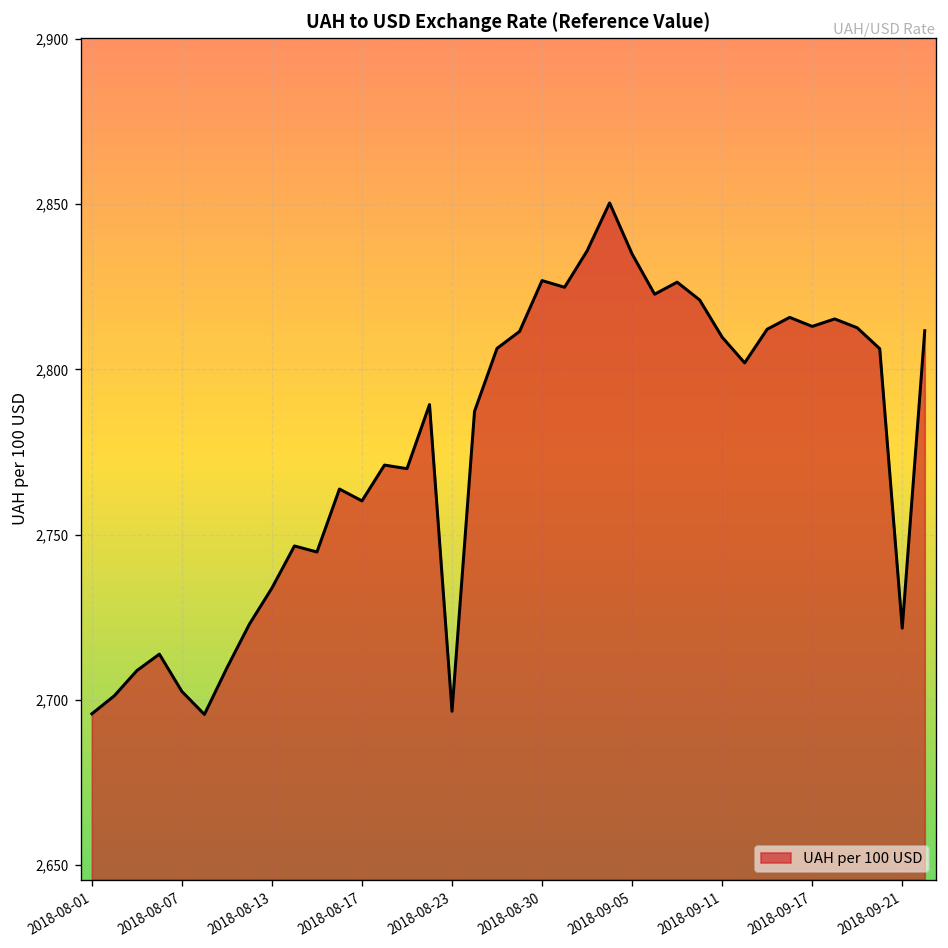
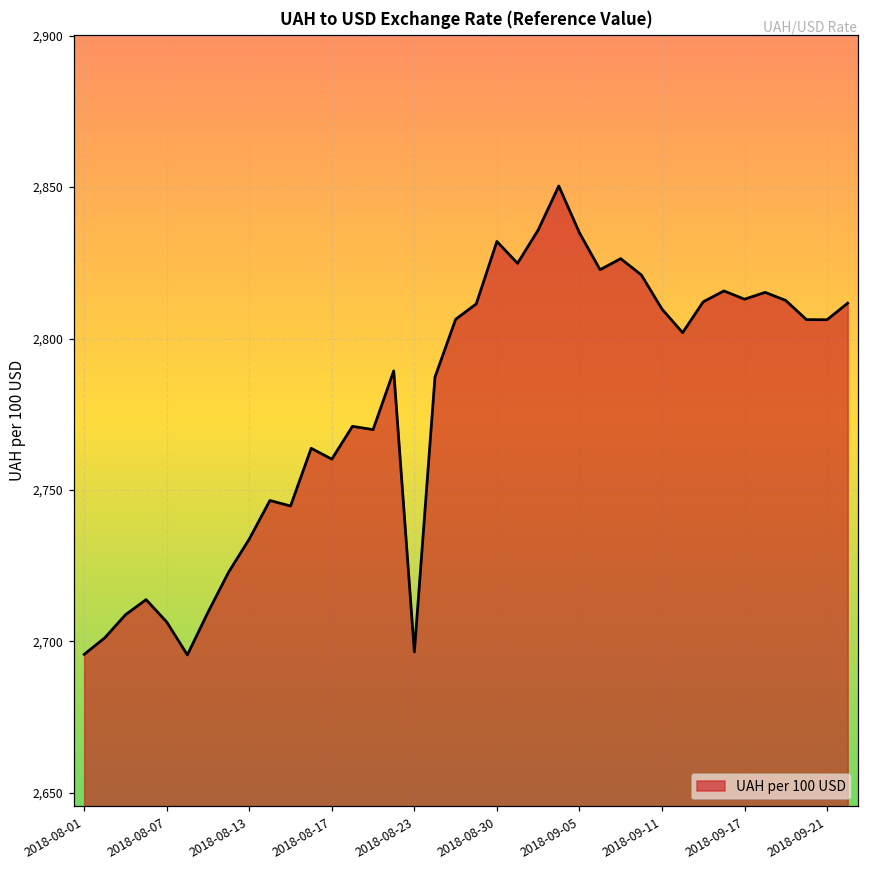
2018-08-07: 2,703 -> 2,706
2018-08-30: 2,827 -> 2,832
2018-09-21: 2,722 -> 2,806
